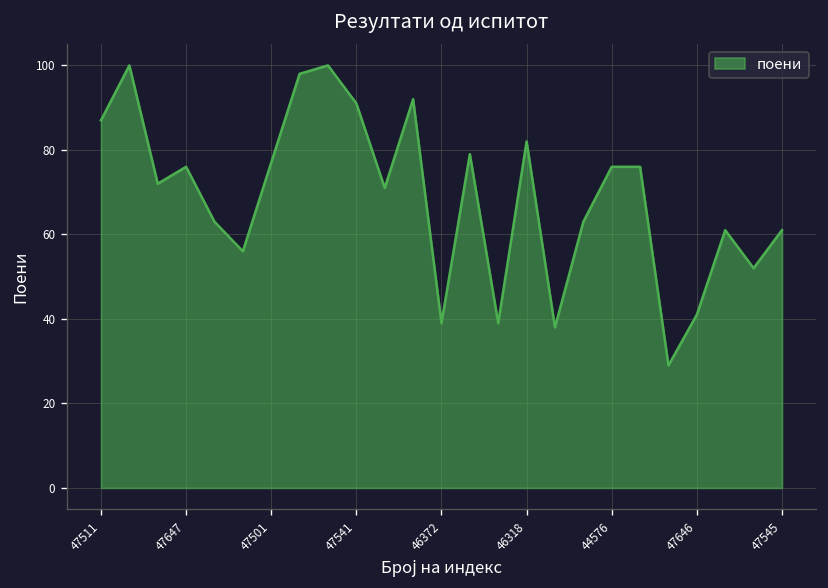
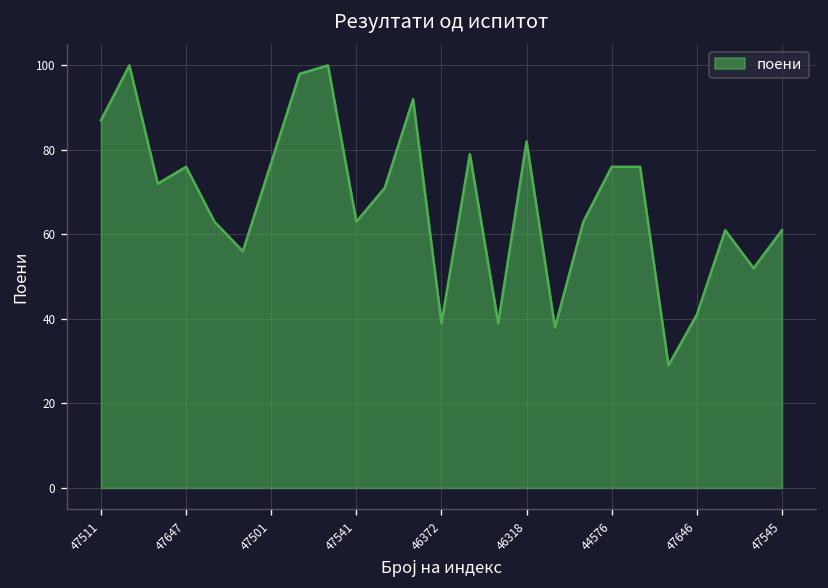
47541: 91 -> 63
